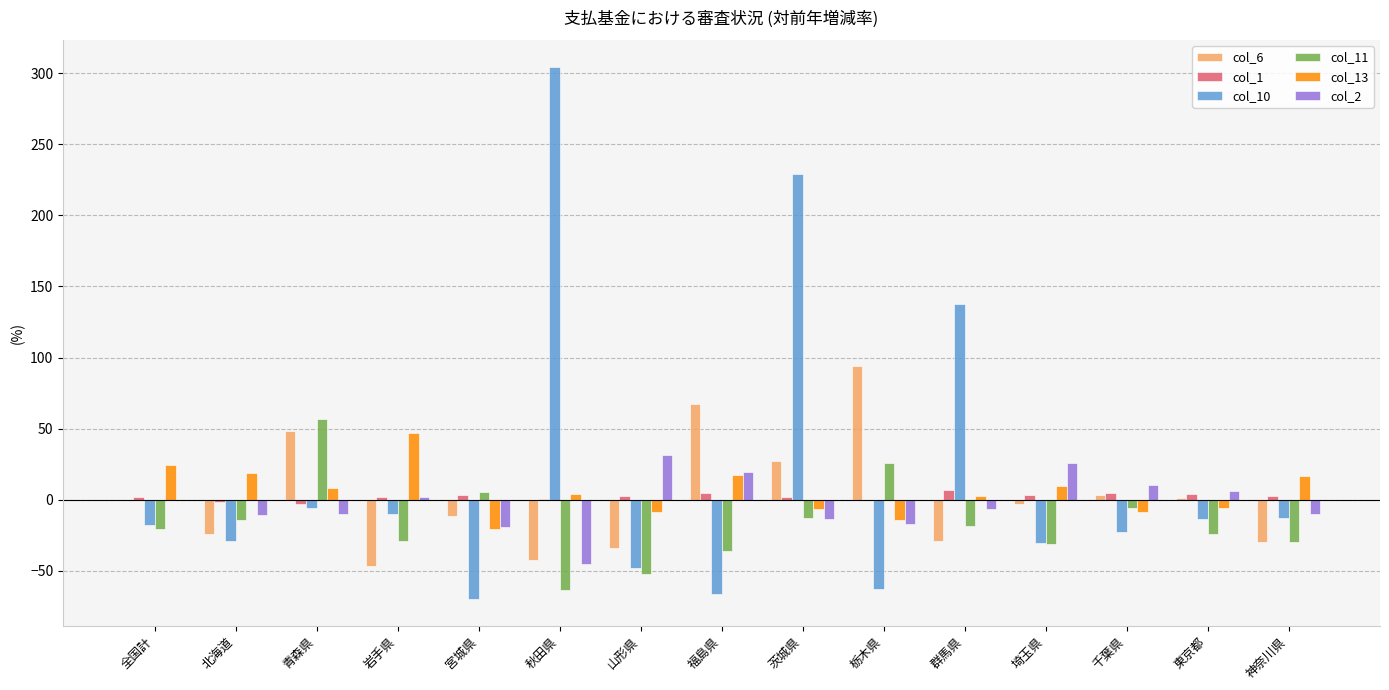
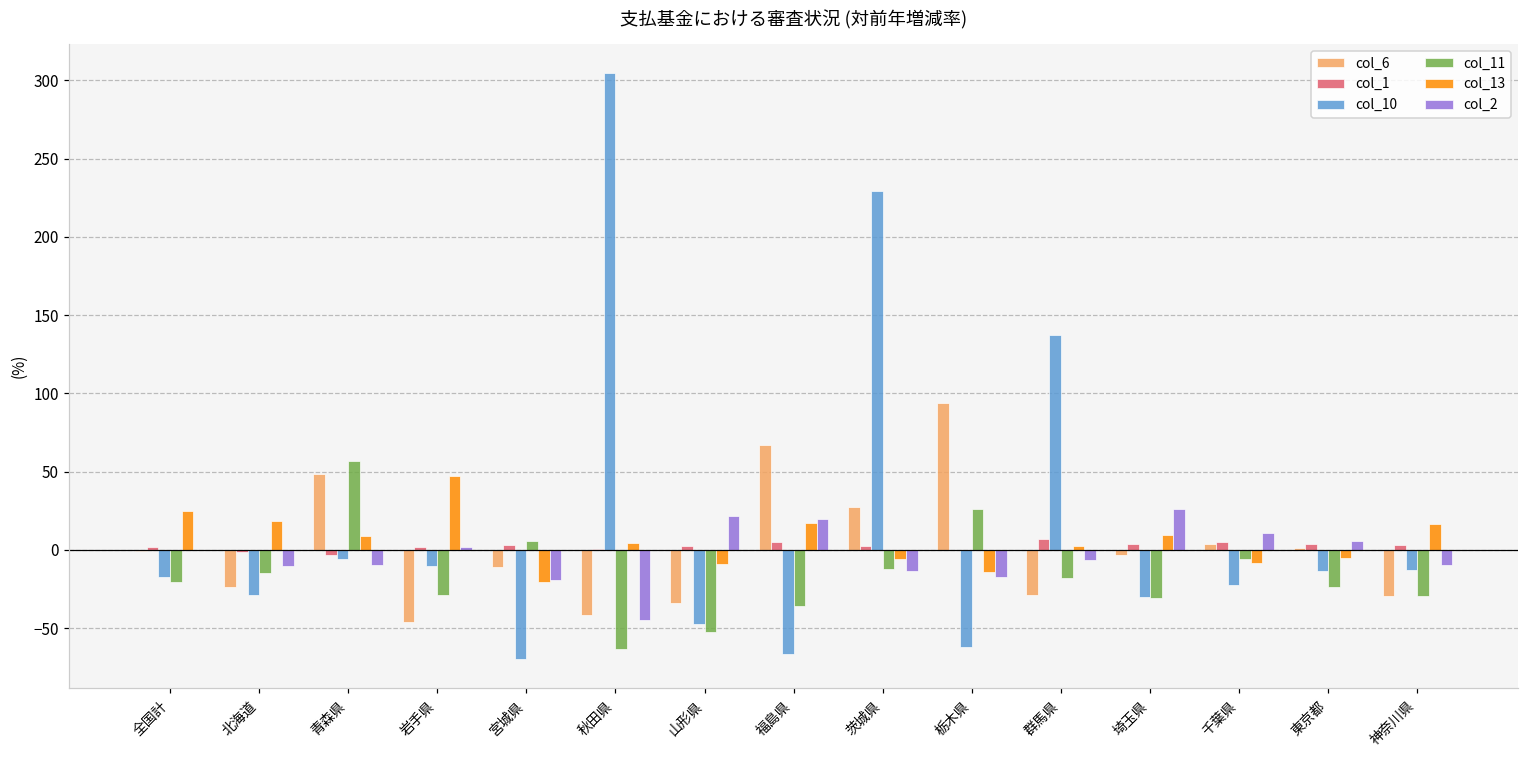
col_2, 山形県: 32 -> 22
